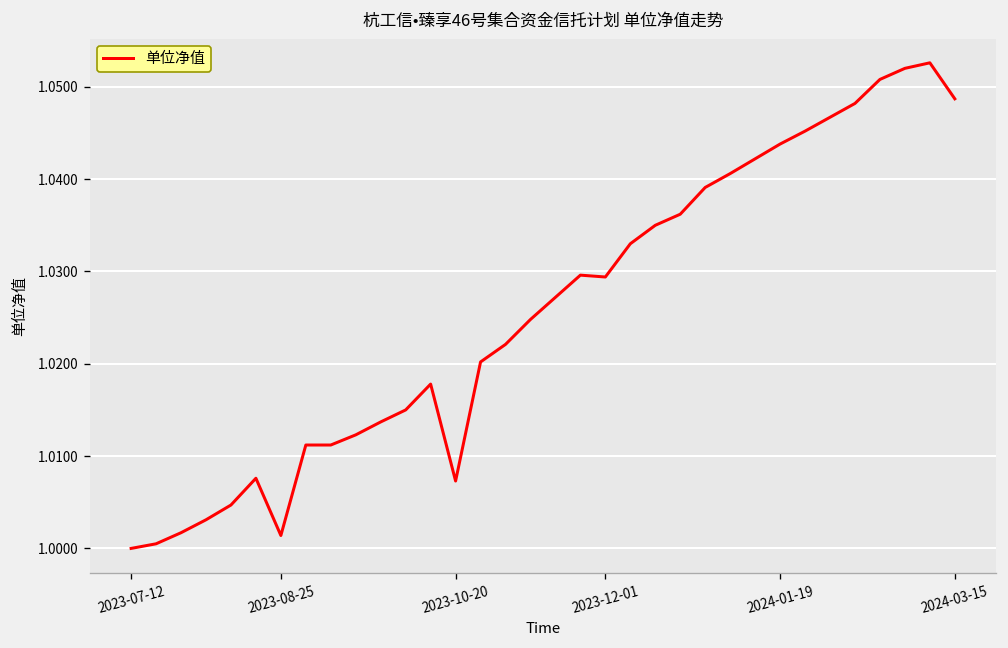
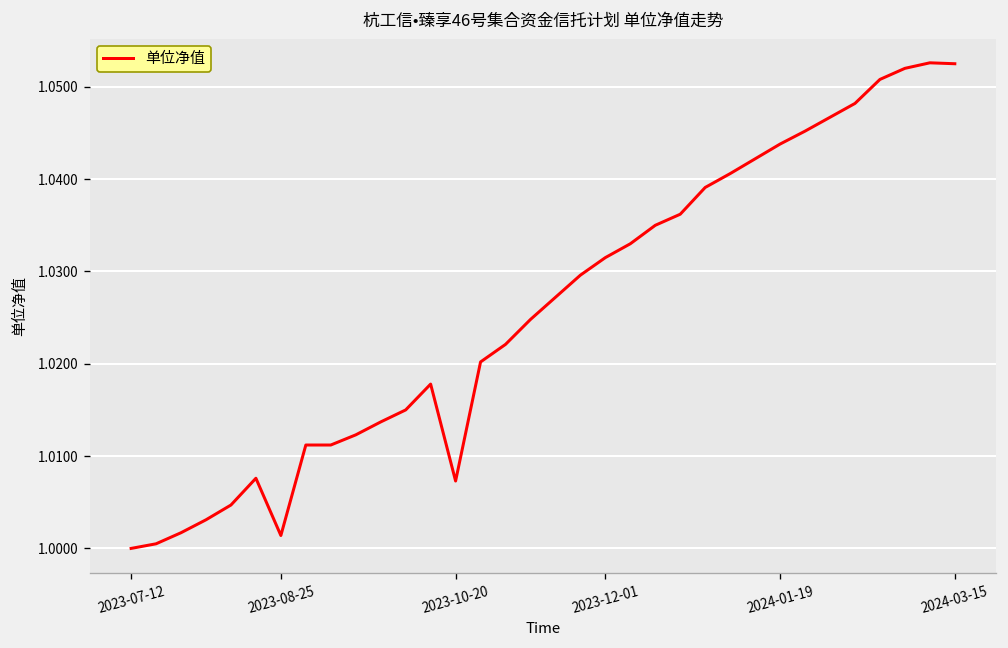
2023-12-01: 1.029 -> 1.032
2024-03-15: 1.049 -> 1.053
